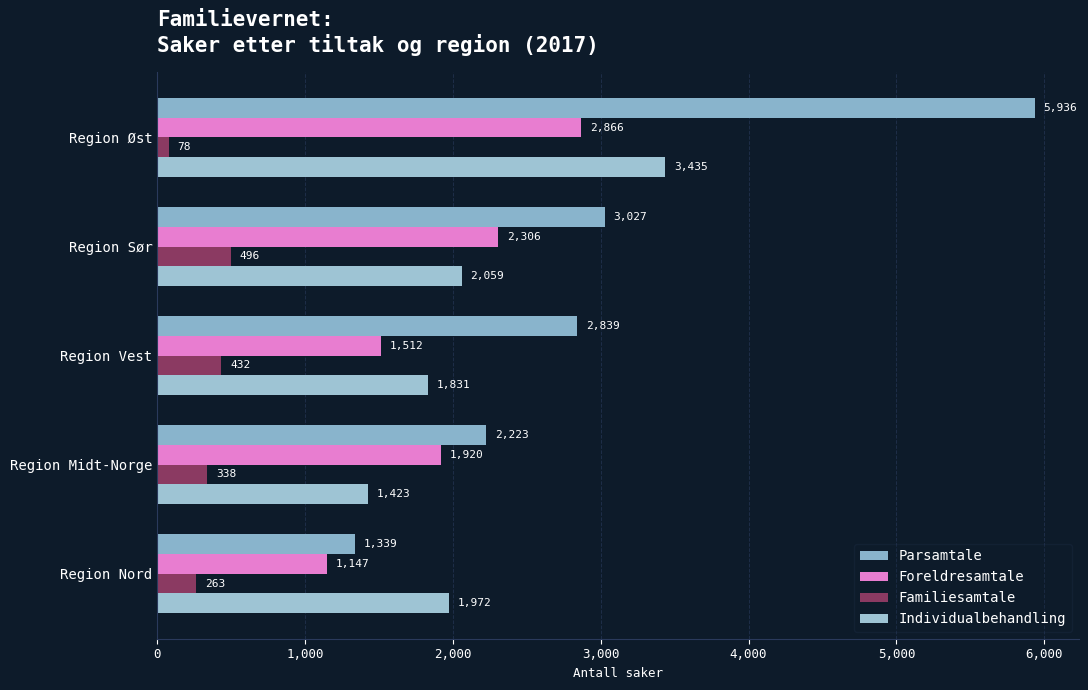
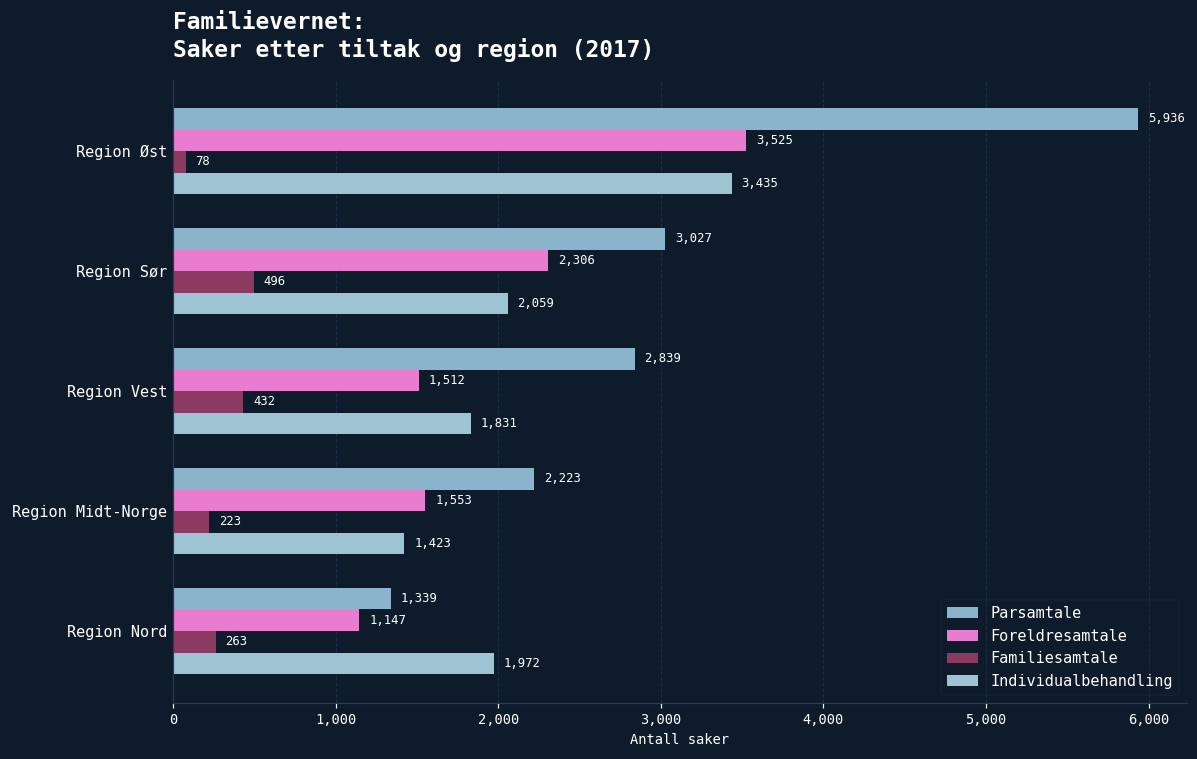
Foreldresamtale, Region Øst: 2,866 -> 3,525
Foreldresamtale, Region Midt-Norge: 1,920 -> 1,553
Familiesamtale, Region Midt-Norge: 338 -> 223
